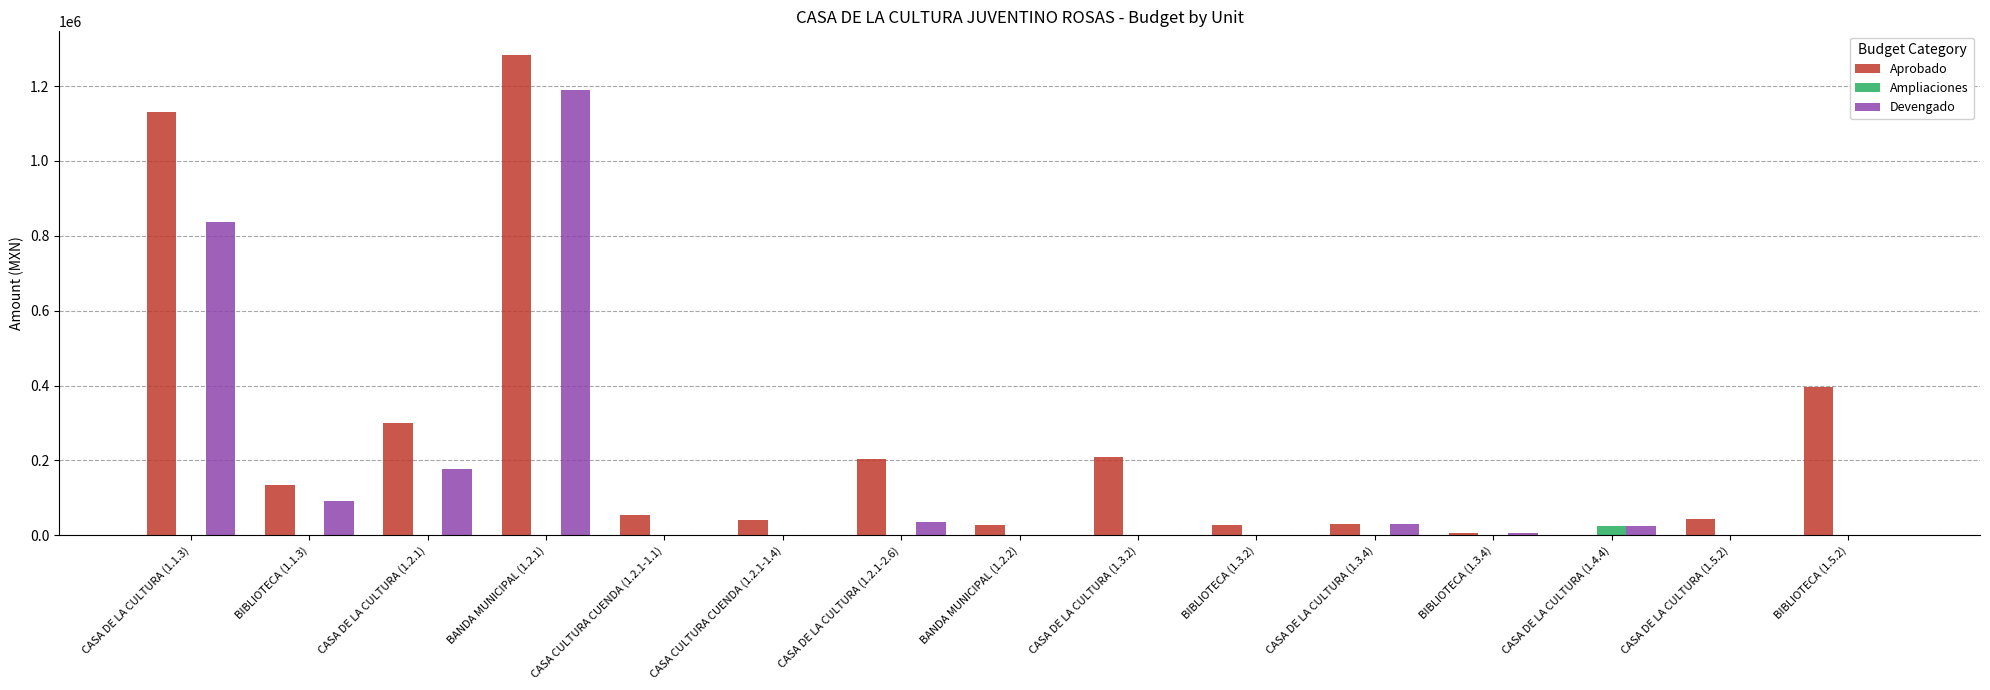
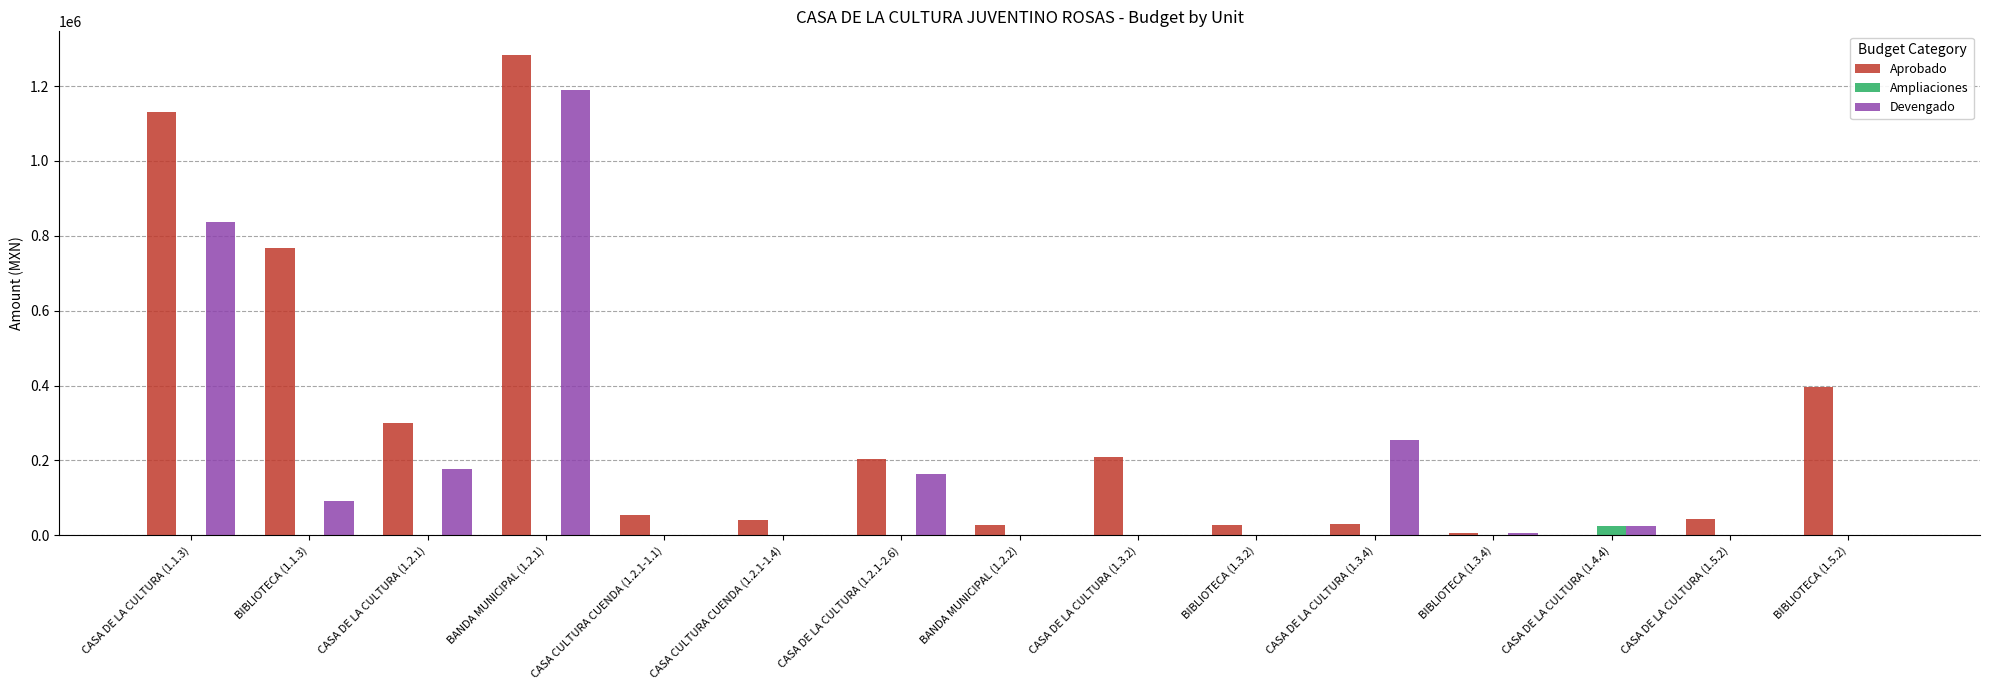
Aprobado, BIBLIOTECA (1.1.3): 130000 -> 770000
Devengado, CASA DE LA CULTURA (1.2.1-2.6): 40000 -> 160000
Devengado, CASA DE LA CULTURA (1.3.4): 30000 -> 250000
